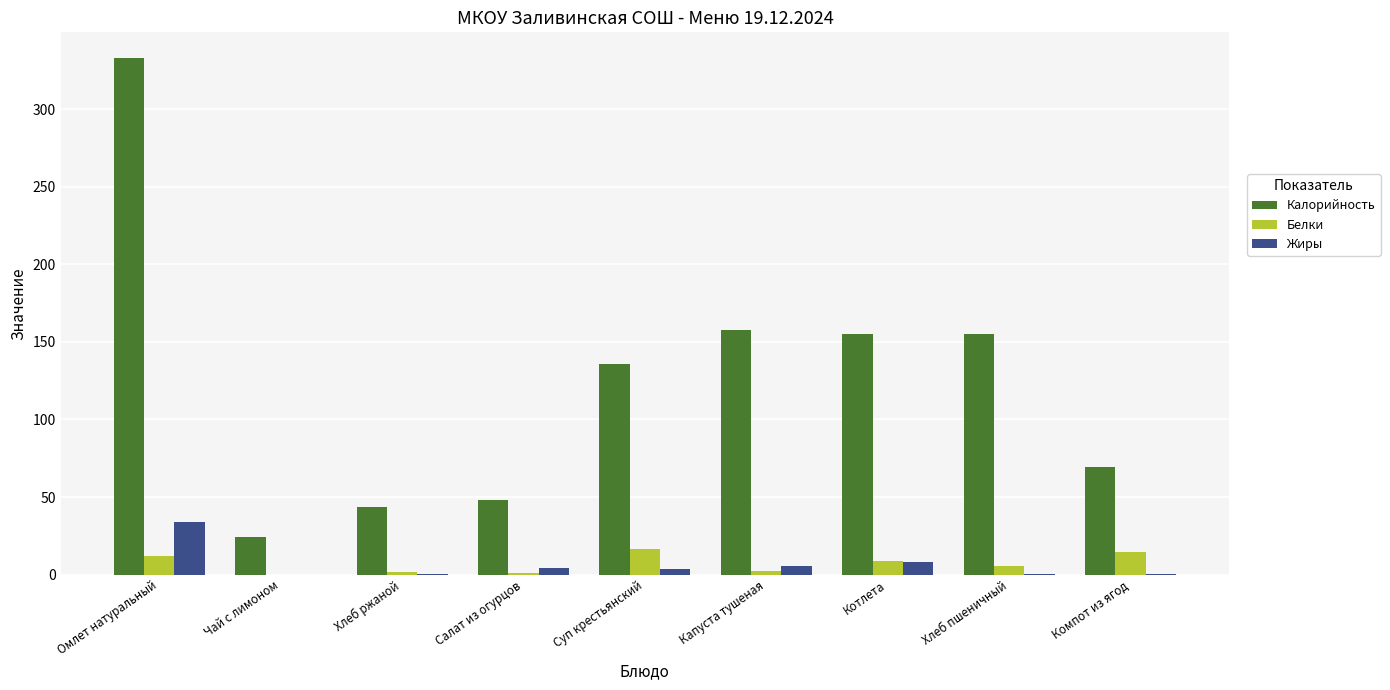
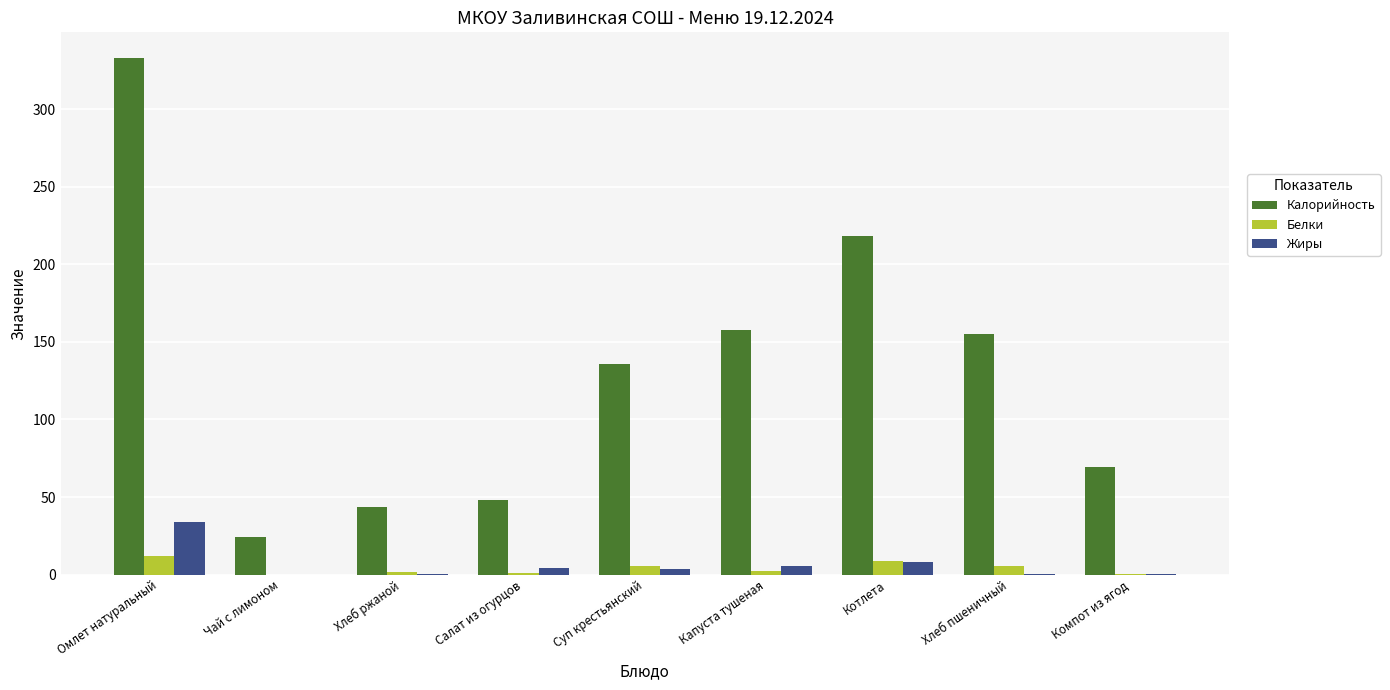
Белки, Суп крестьянский: 17 -> 6
Калорийность, Котлета: 155 -> 218
Белки, Компот из ягод: 15 -> 0
